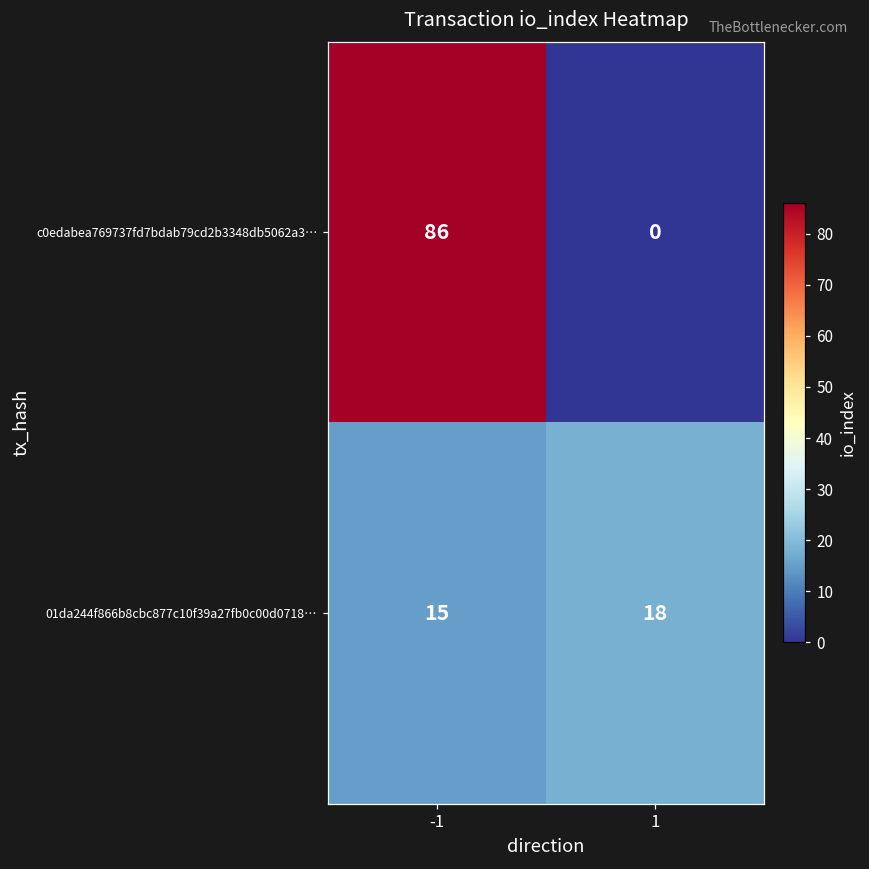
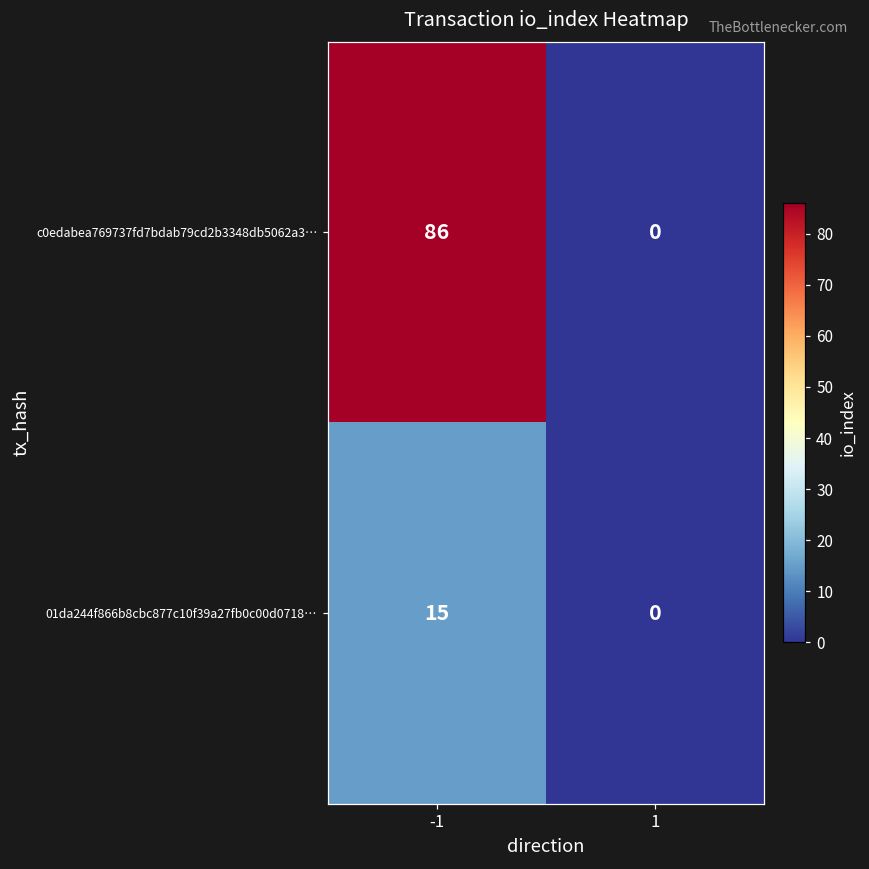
01da244f866b8cbc877c10f39a27fb0c00d0718…, 1: 18 -> 0
